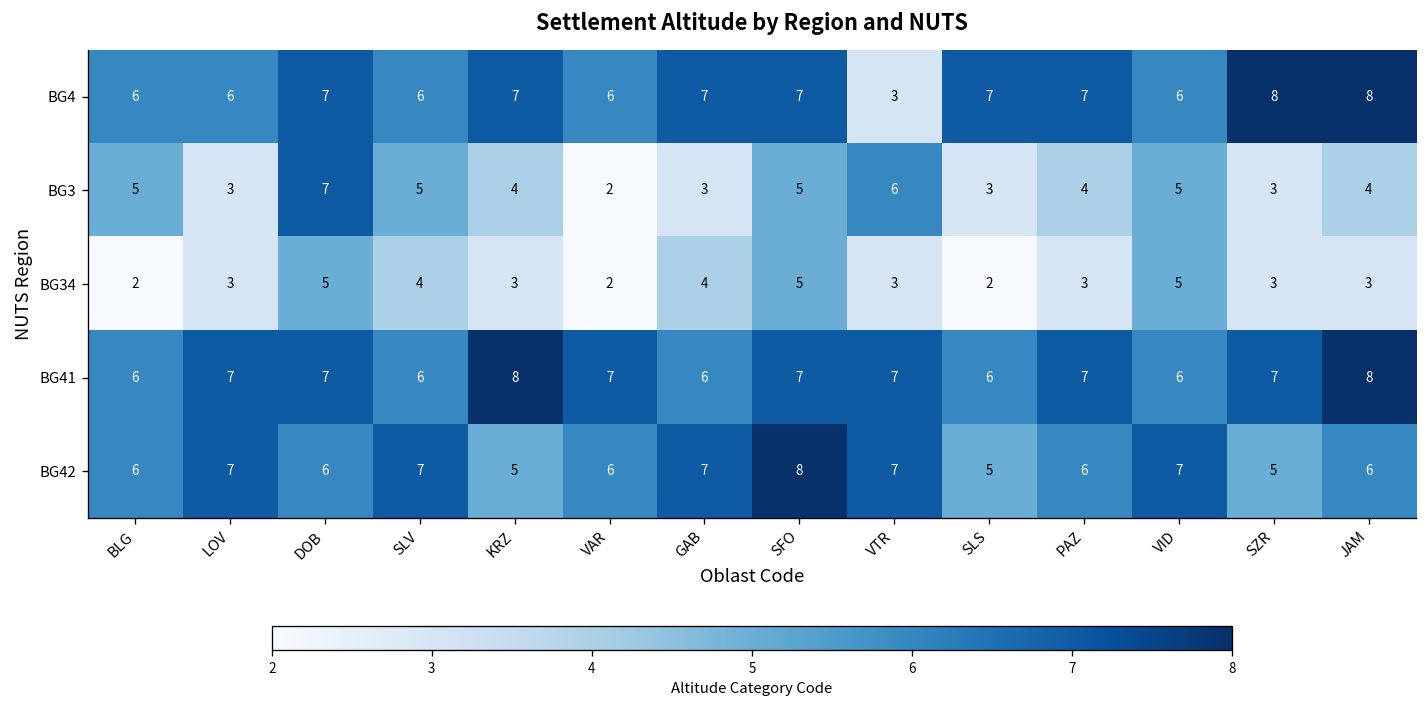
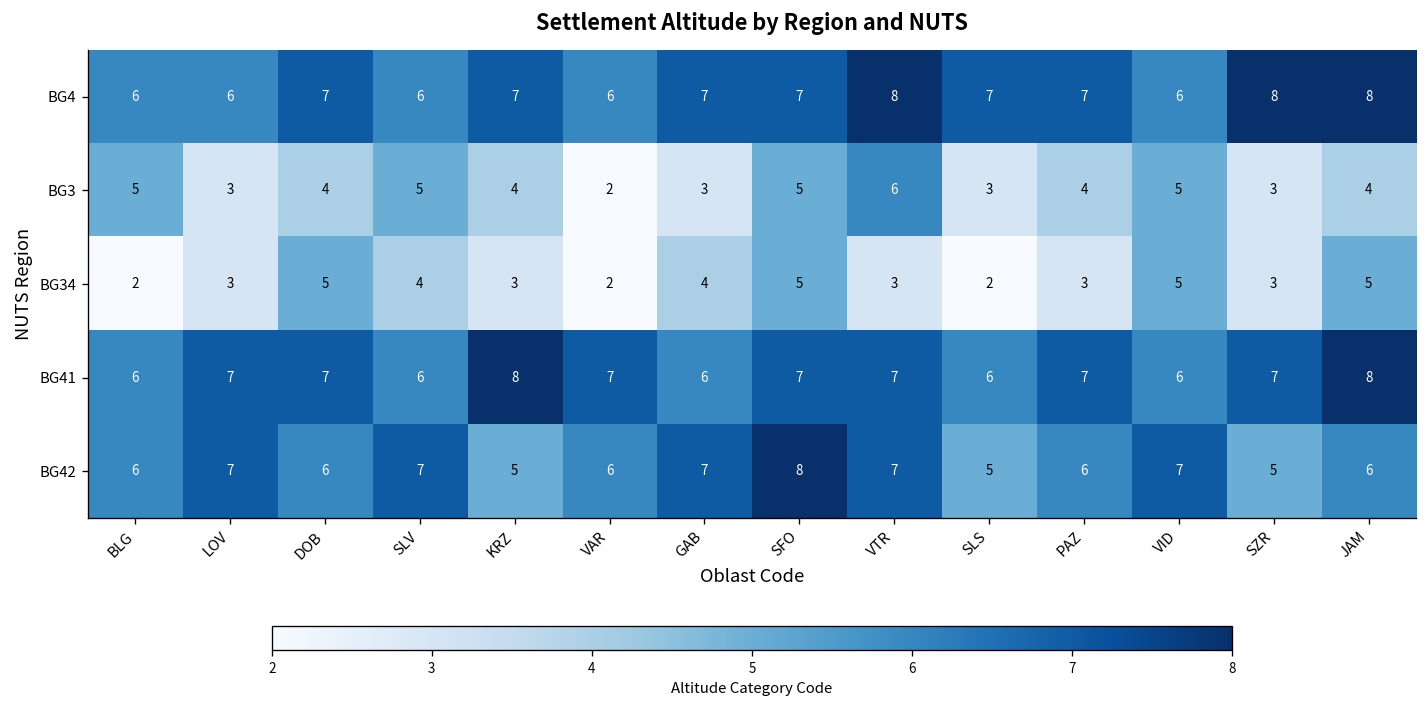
BG4, VTR: 3 -> 8
BG3, DOB: 7 -> 4
BG34, JAM: 3 -> 5
